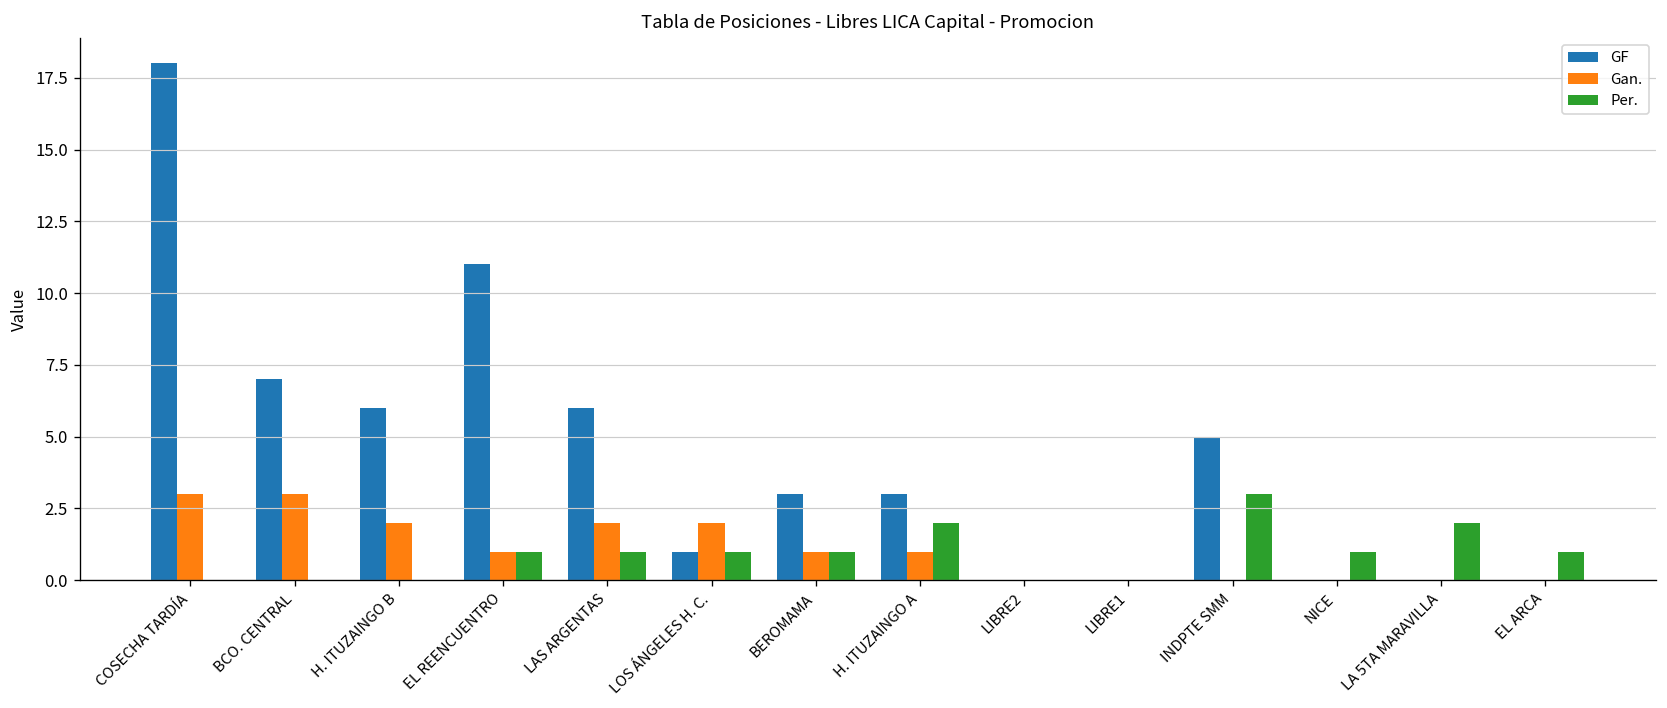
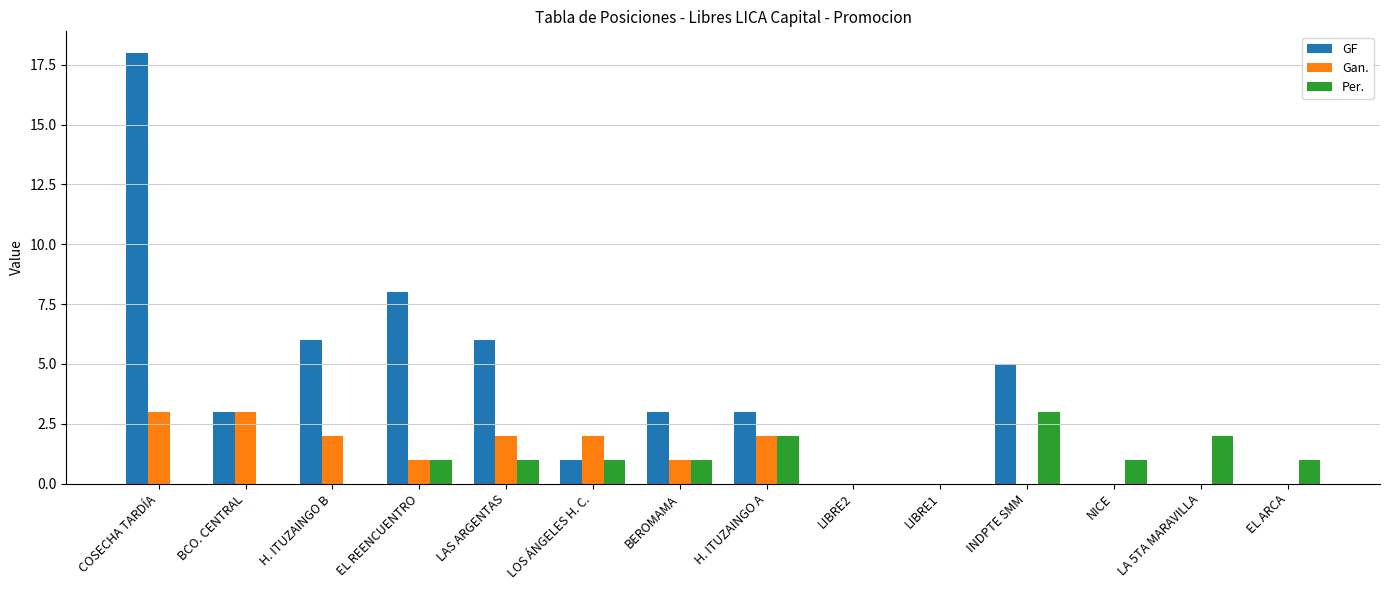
GF, BCO. CENTRAL: 7 -> 3
GF, EL REENCUENTRO: 11 -> 8
Gan., H. ITUZAINGO A: 1 -> 2
